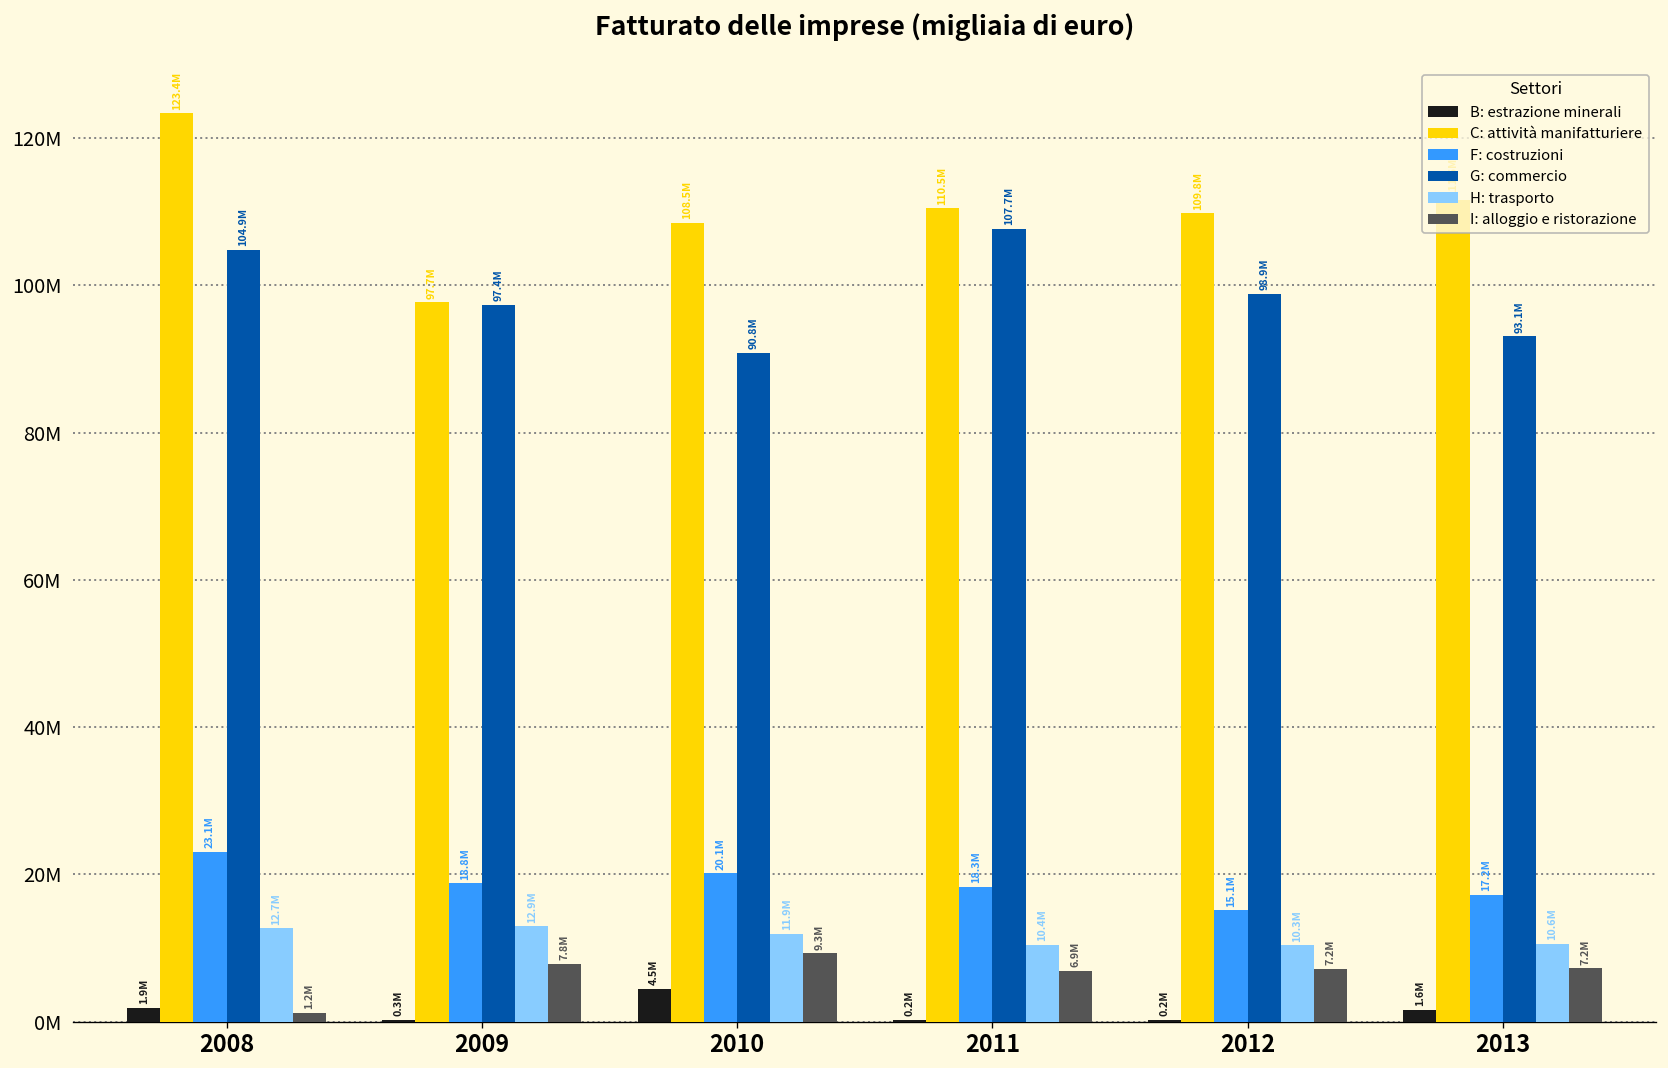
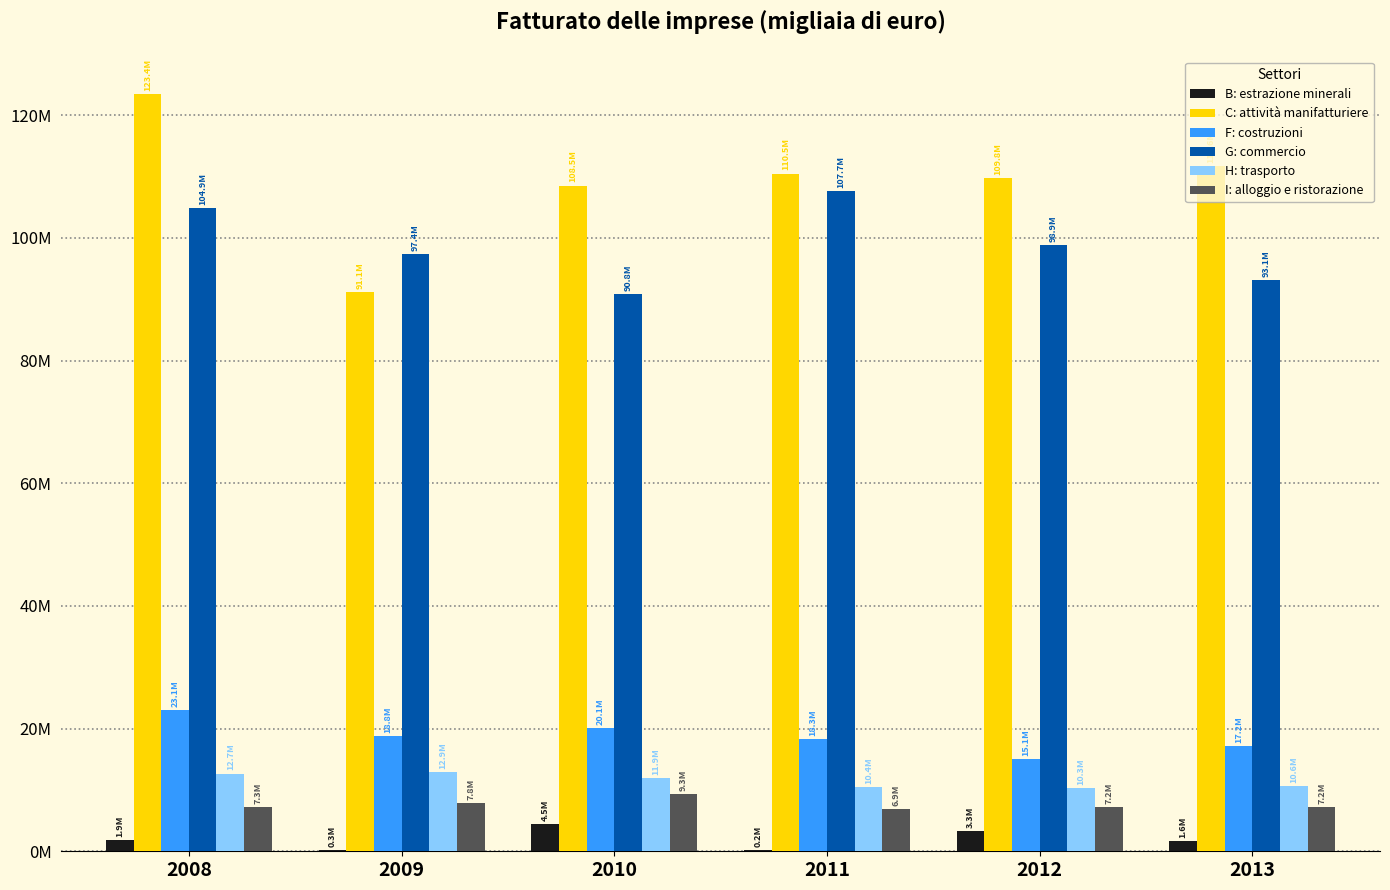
I: alloggio e ristorazione, 2008: 1.2M -> 7.3M
C: attività manifatturiere, 2009: 97.7M -> 91.1M
B: estrazione minerali, 2012: 0.2M -> 3.3M
